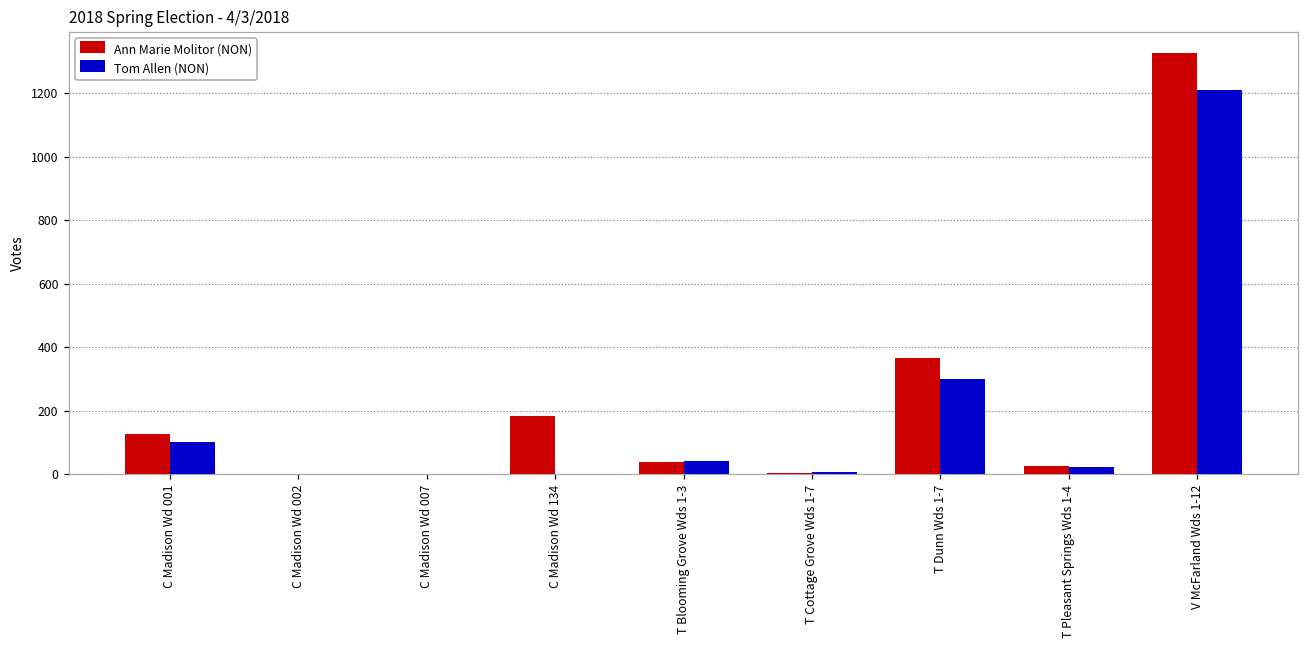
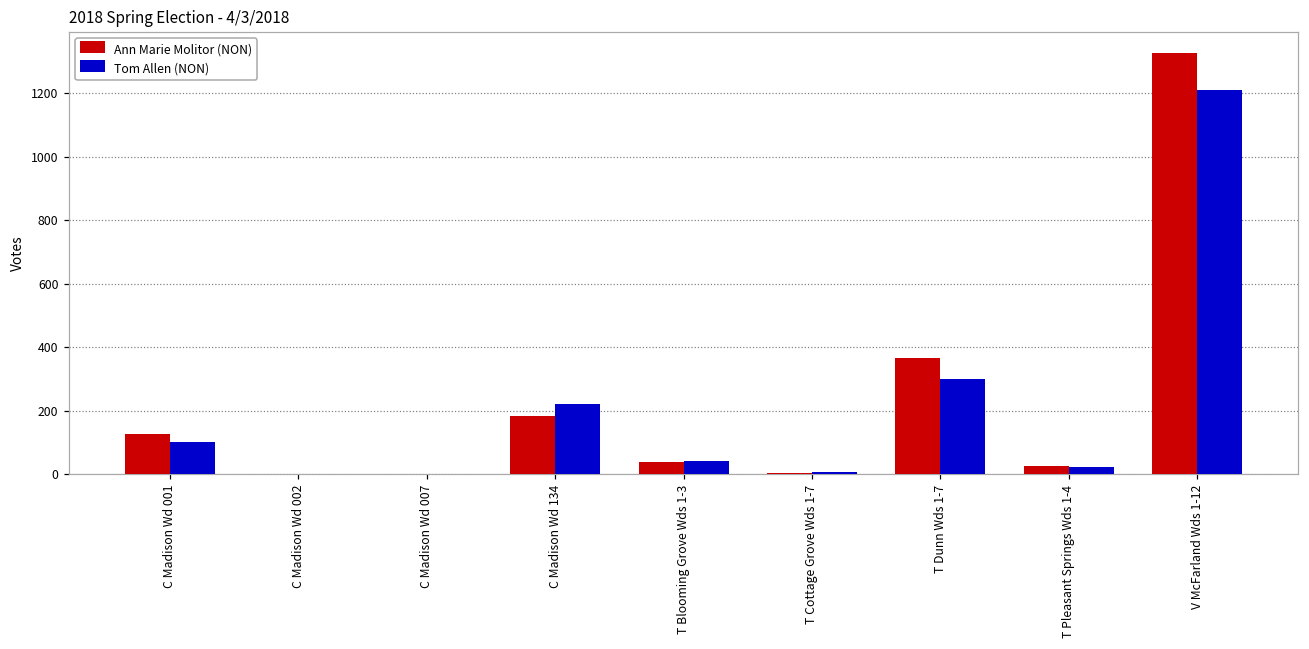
Tom Allen (NON), C Madison Wd 134: 0 -> 220
